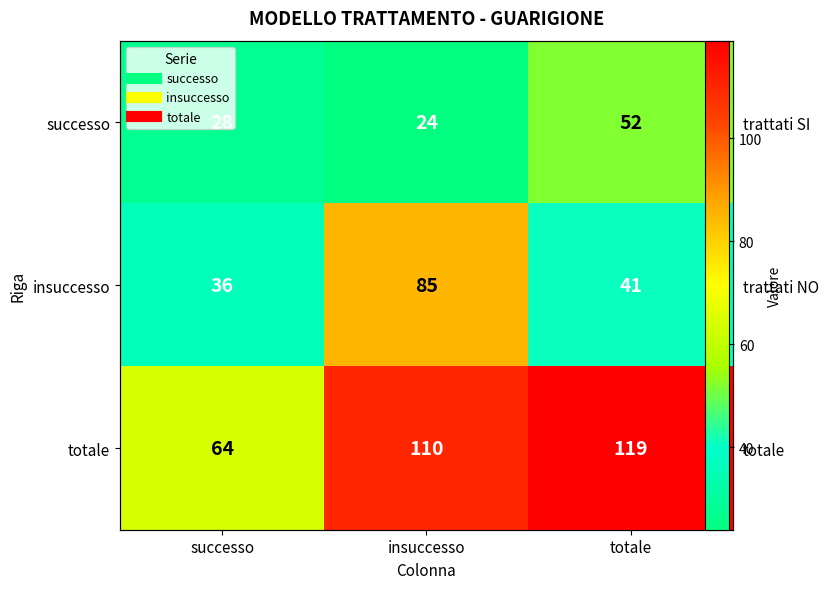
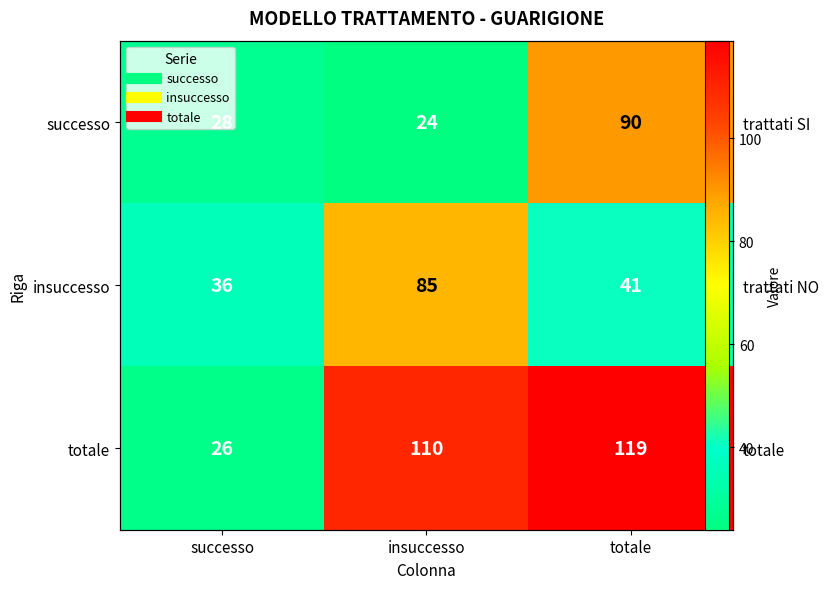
successo, totale: 52 -> 90
totale, successo: 64 -> 26
